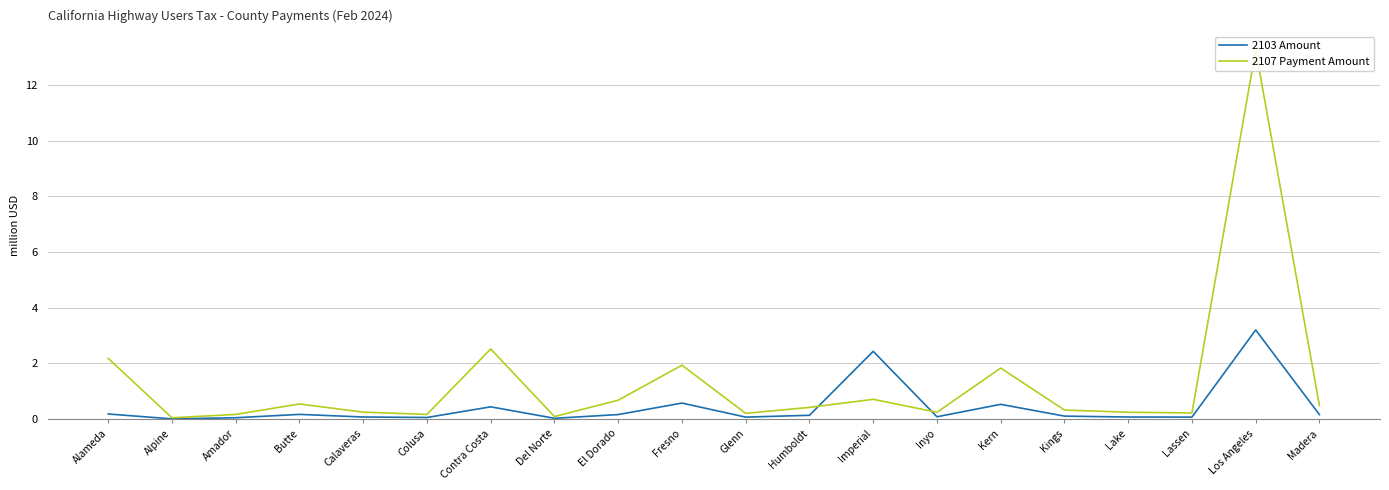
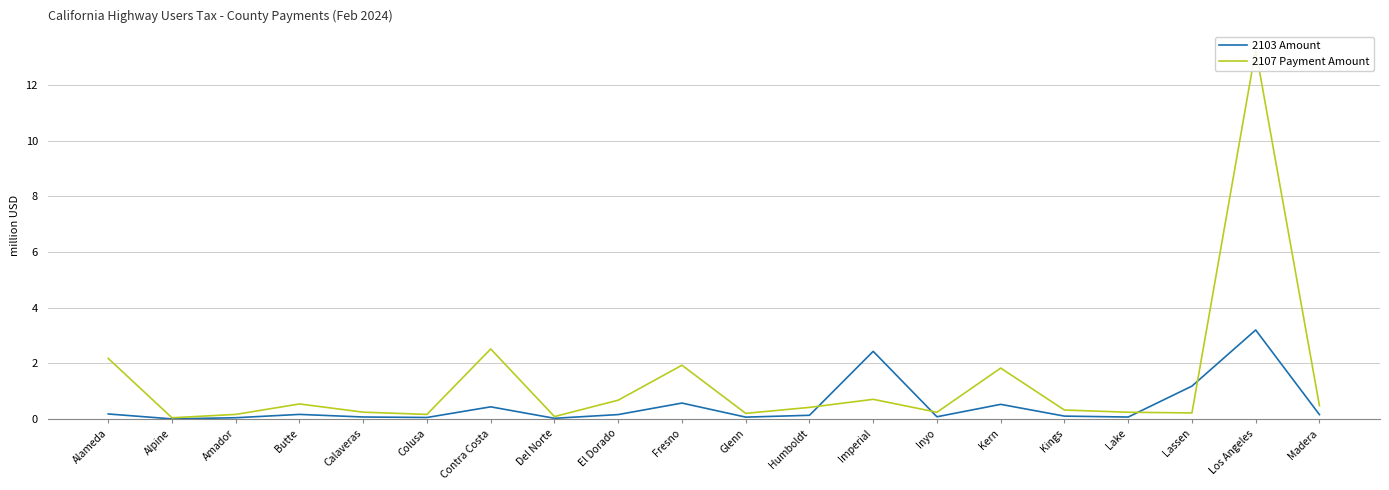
2103 Amount, Lassen: 0.1 -> 1.2
